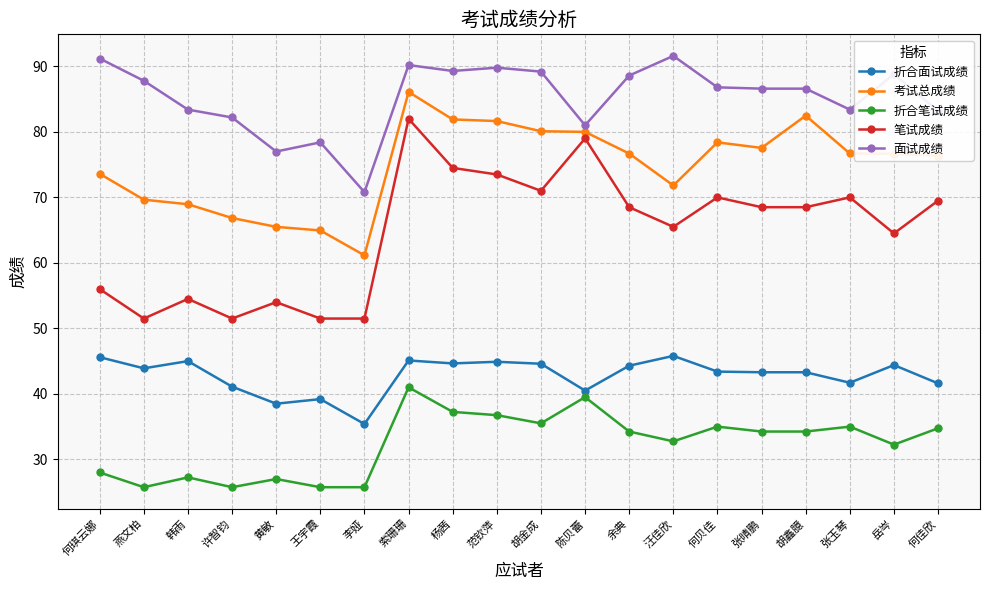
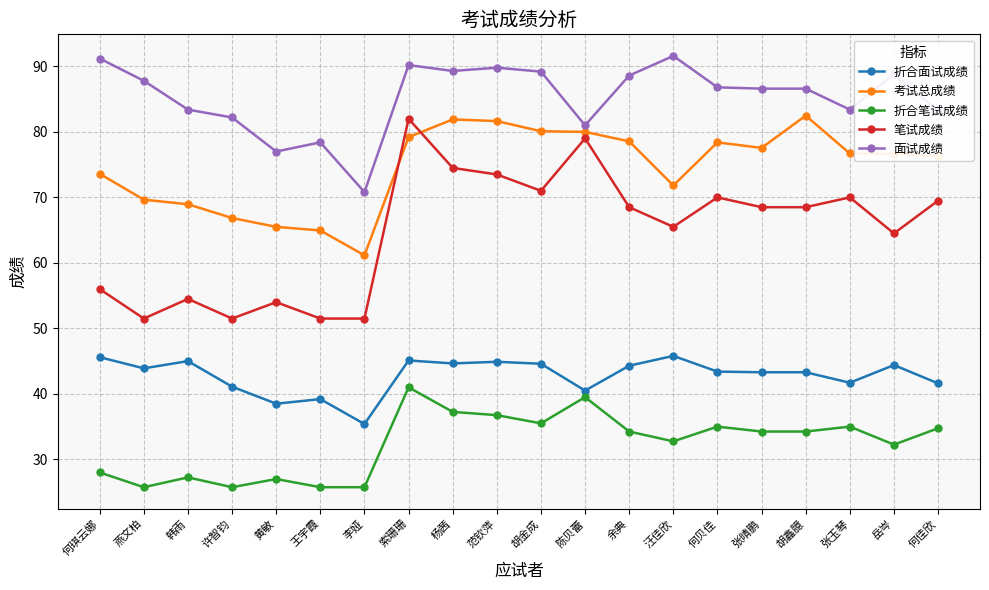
考试总成绩, 索珊珊: 86 -> 79
考试总成绩, 余典: 77 -> 79
